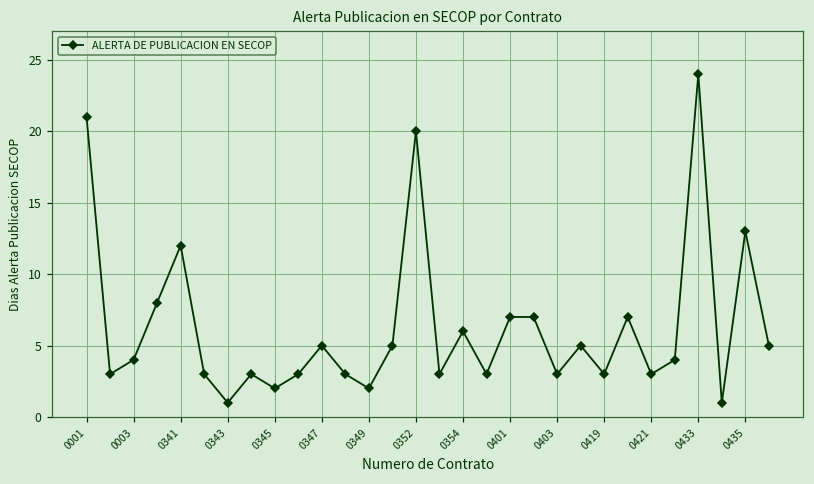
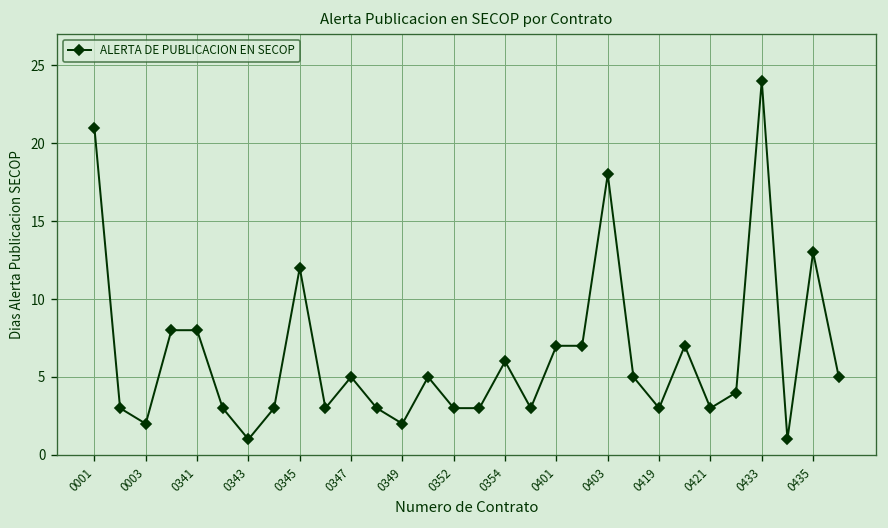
0003: 4 -> 2
0341: 12 -> 8
0345: 2 -> 12
0352: 20 -> 3
0403: 3 -> 18
